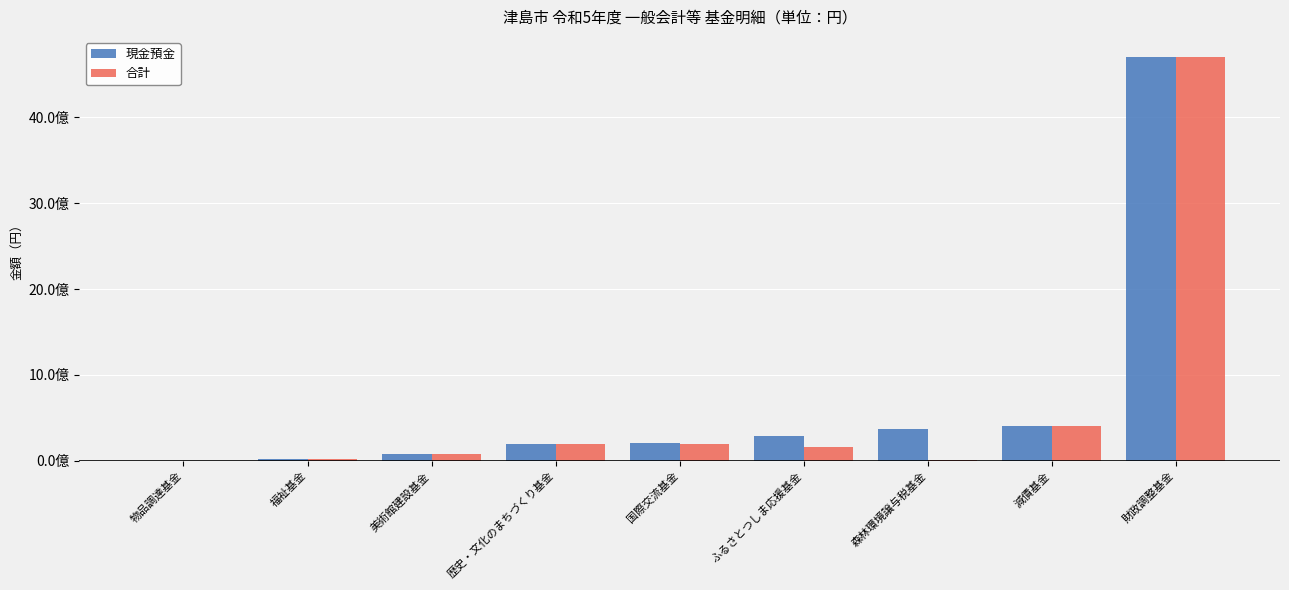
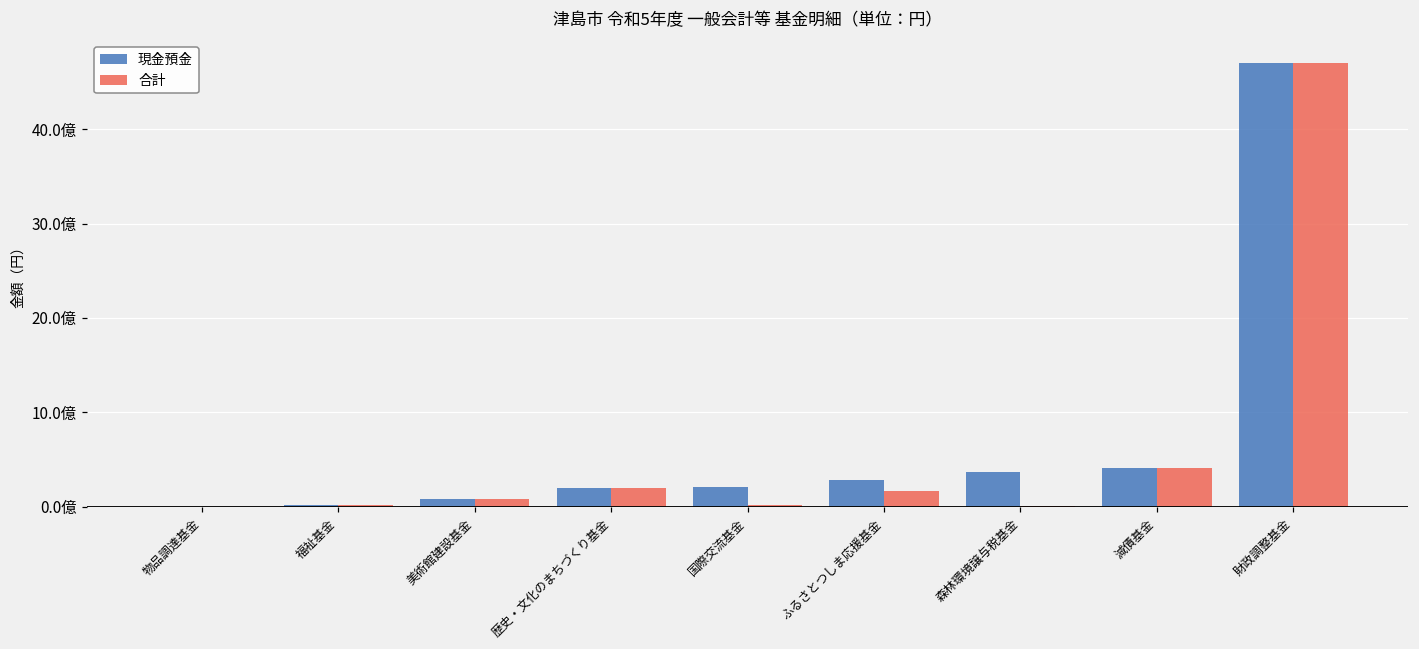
合計, 国際交流基金: 2億 -> 0億
